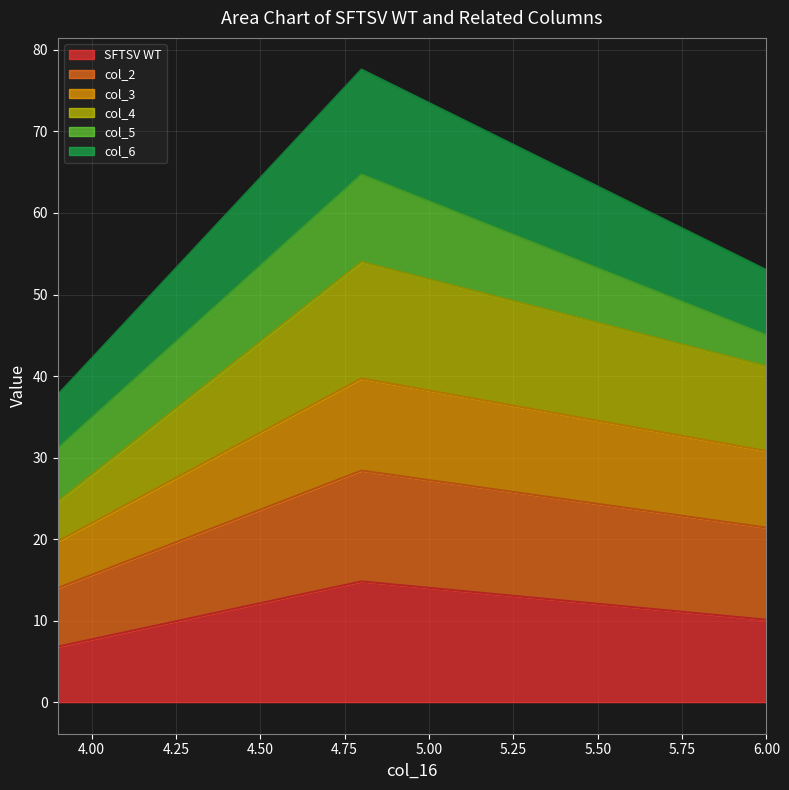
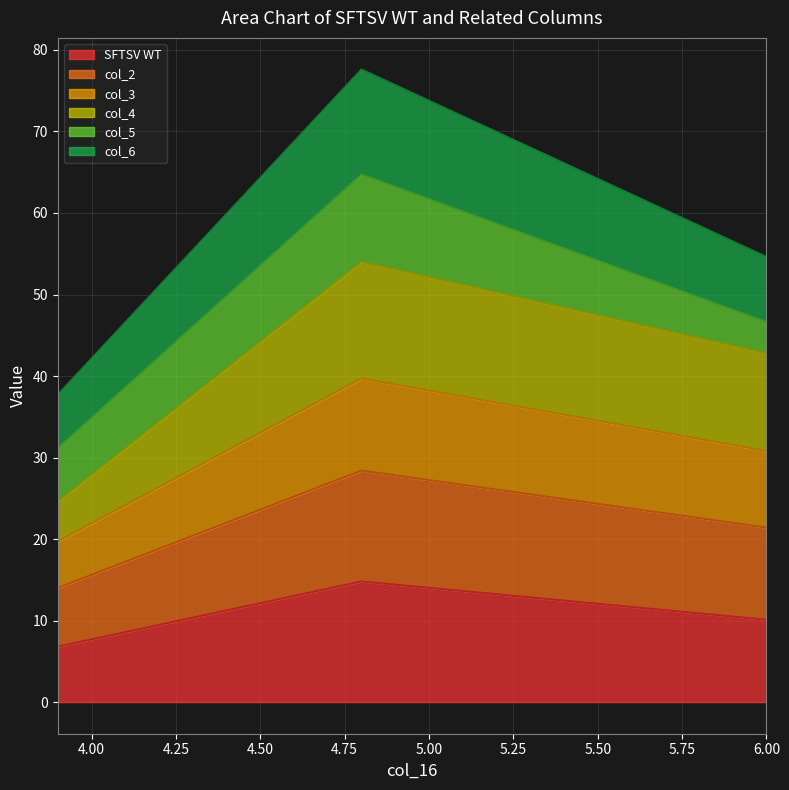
col_4, 6.00: 10 -> 12
